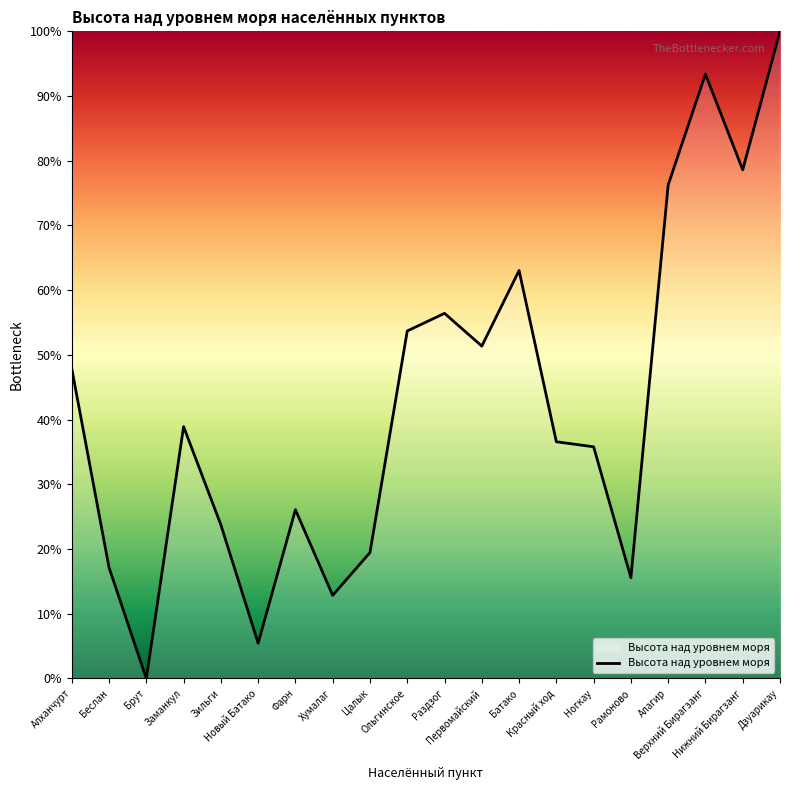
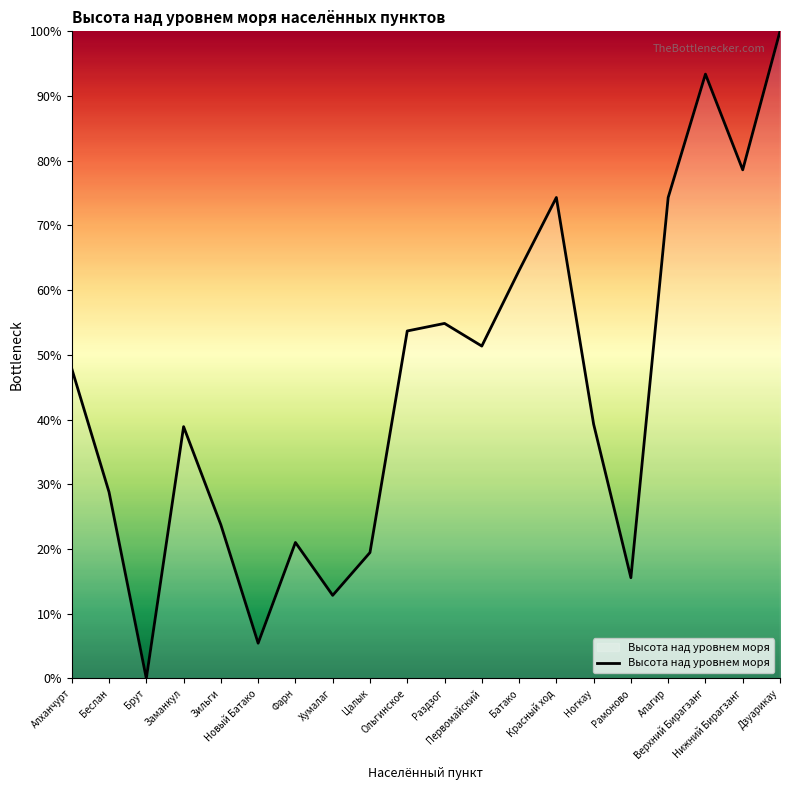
Беслан: 17% -> 29%
Фарн: 26% -> 21%
Раздзог: 56% -> 55%
Красный ход: 37% -> 74%
Ногкау: 36% -> 39%
Алагир: 76% -> 74%
